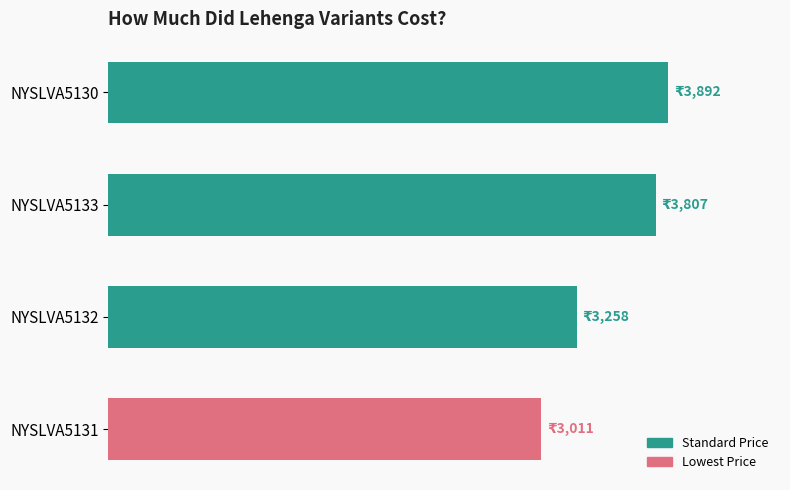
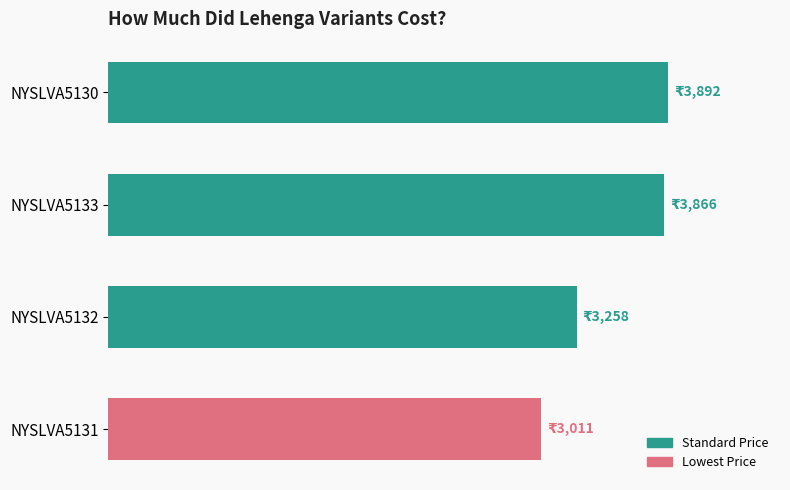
NYSLVA5133: 3,807 -> 3,866
